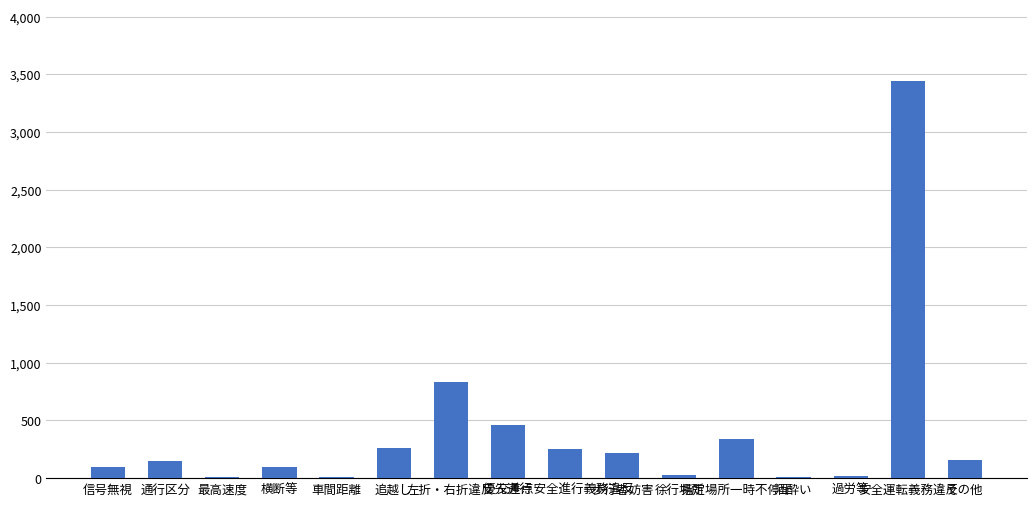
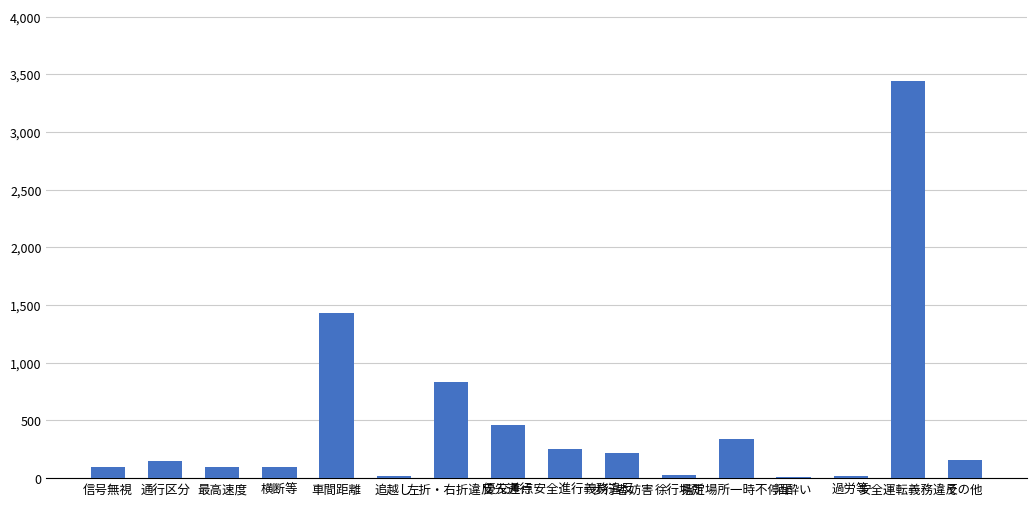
最高速度: 10 -> 100
車間距離: 10 -> 1,430
追越し: 260 -> 20
